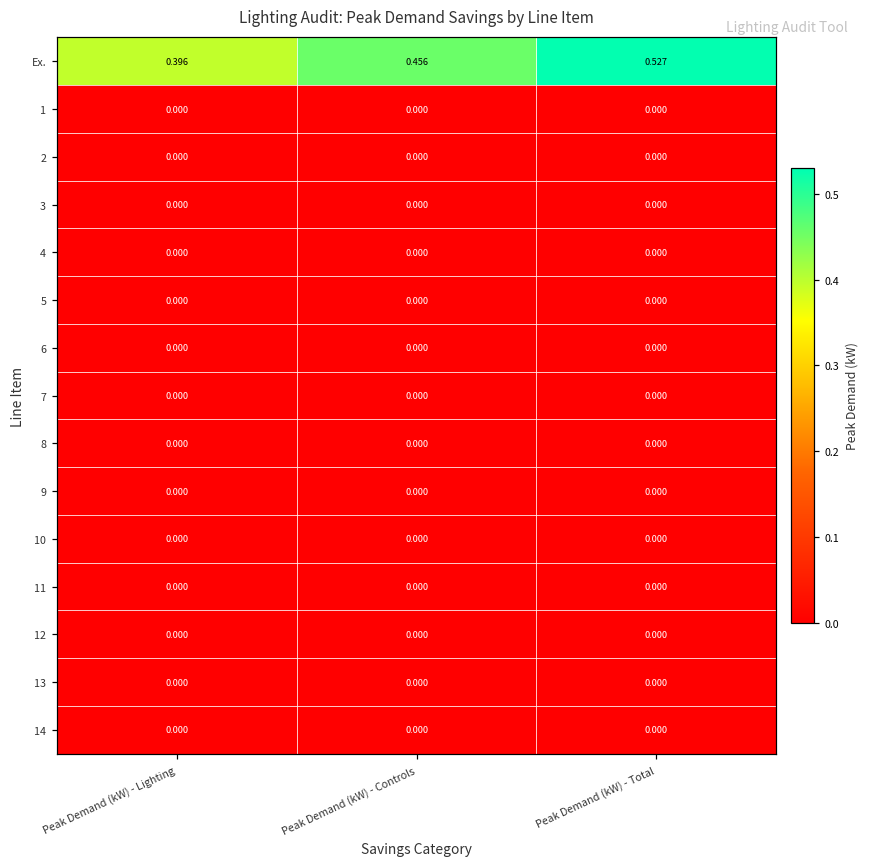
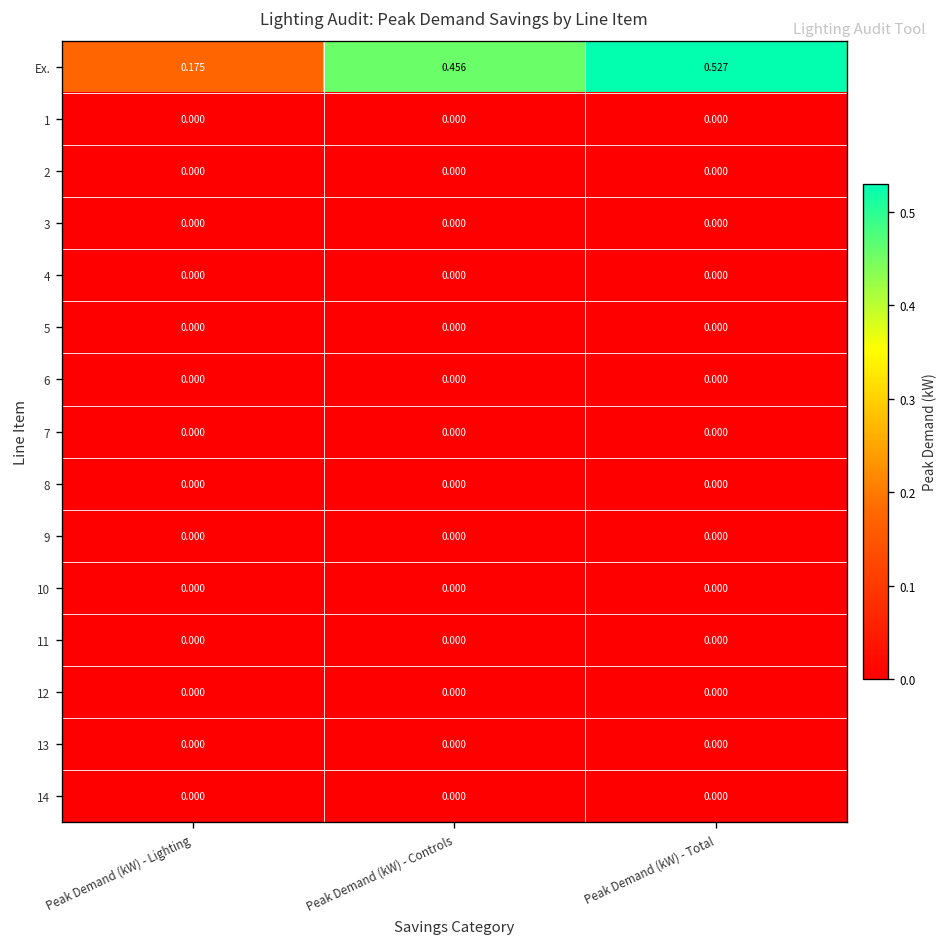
Ex., Peak Demand (kW) - Lighting: 0.396 -> 0.175
